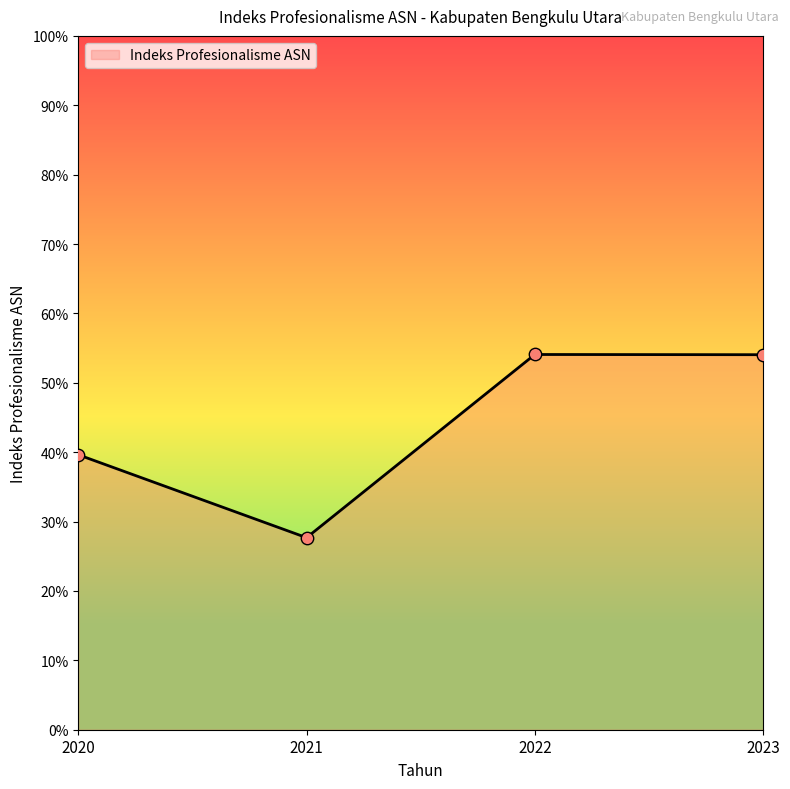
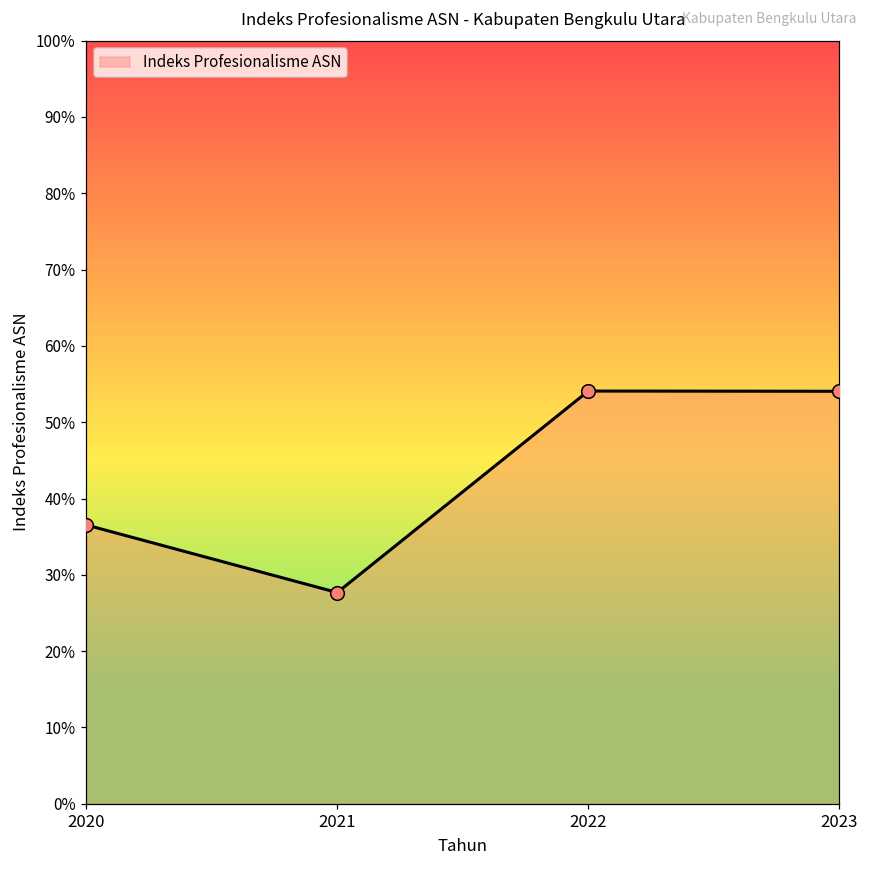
2020: 40% -> 37%
